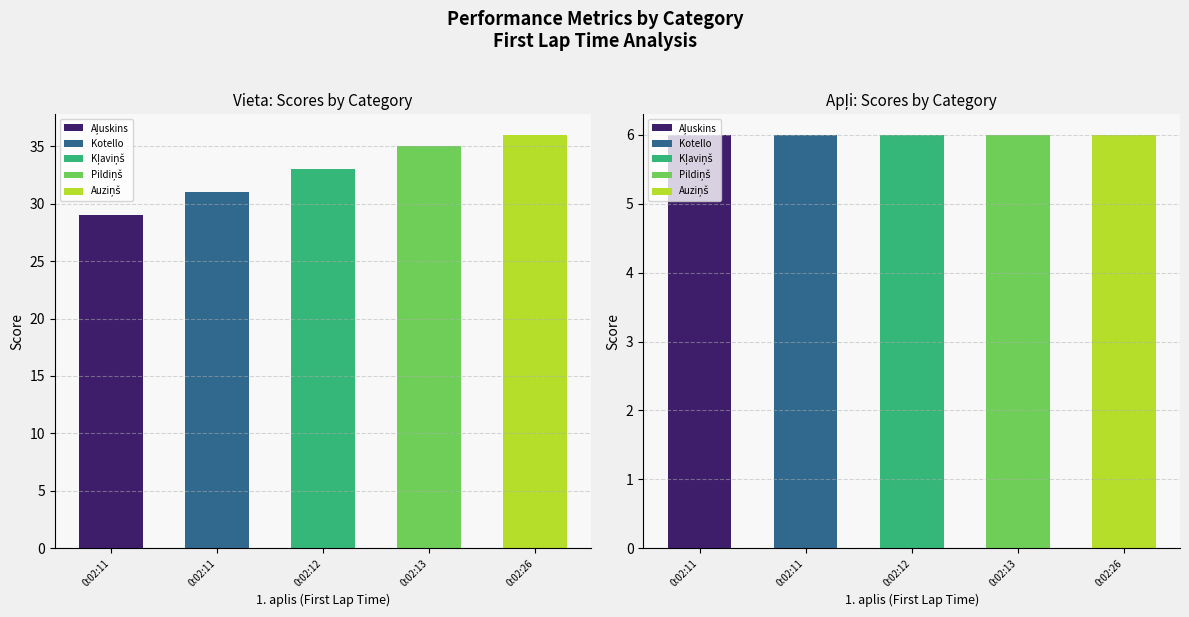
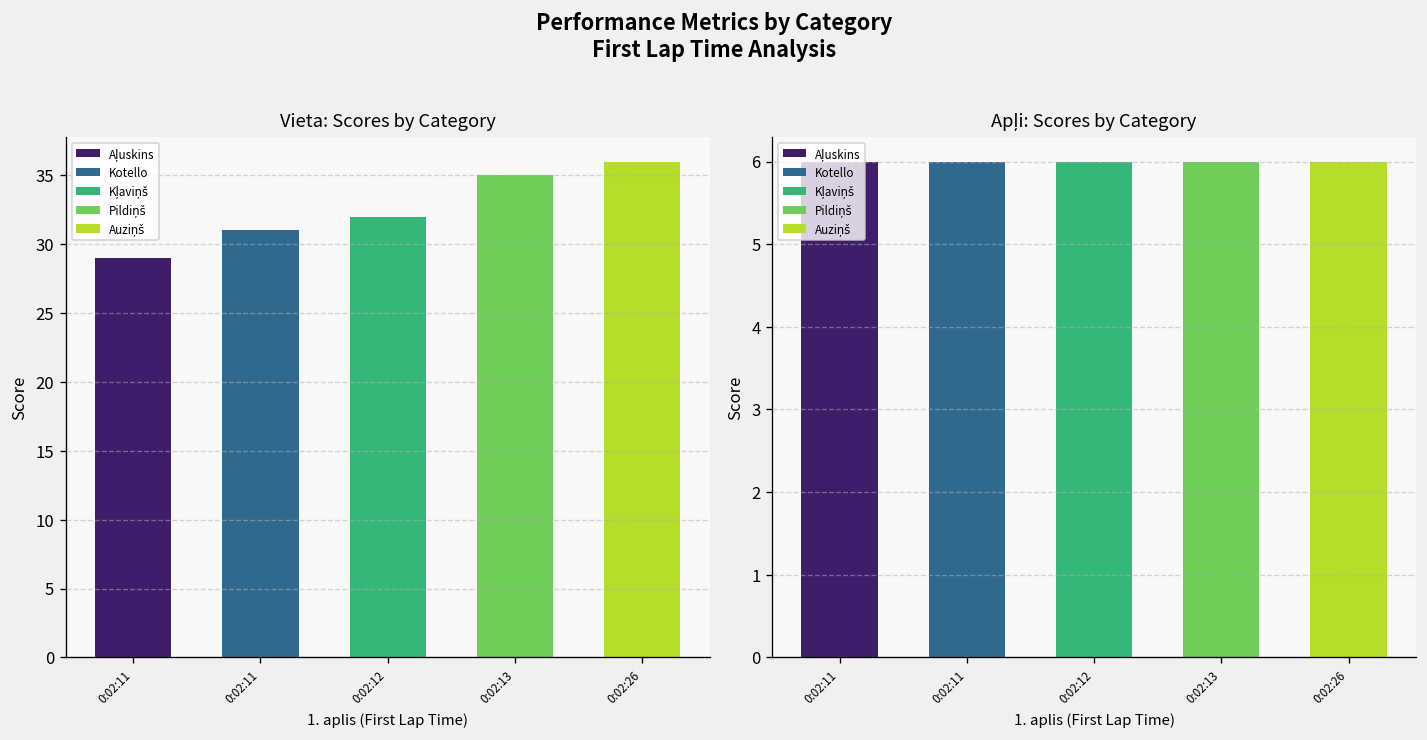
Vieta: Scores by Category, 0:02:12: 33 -> 32
